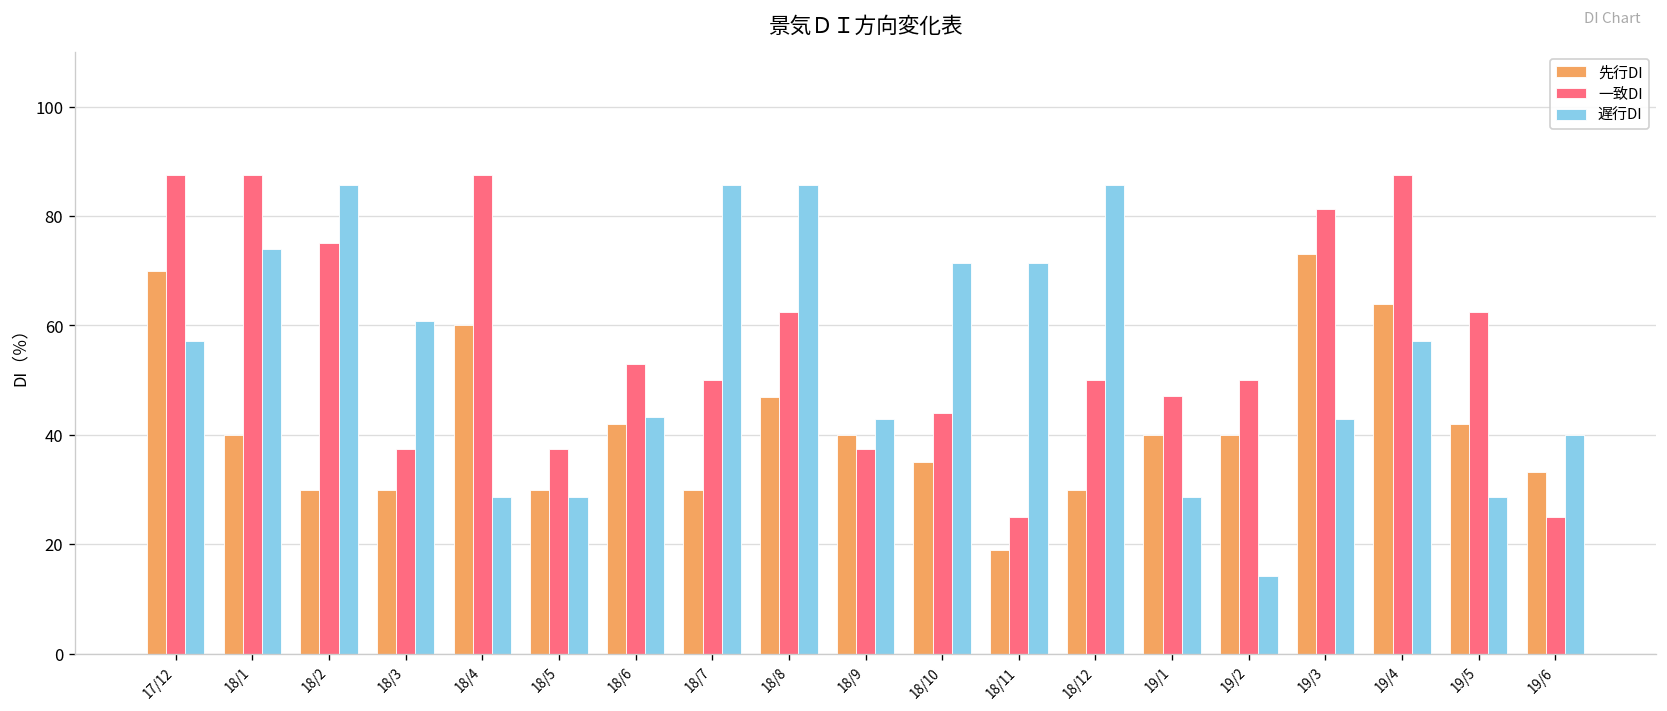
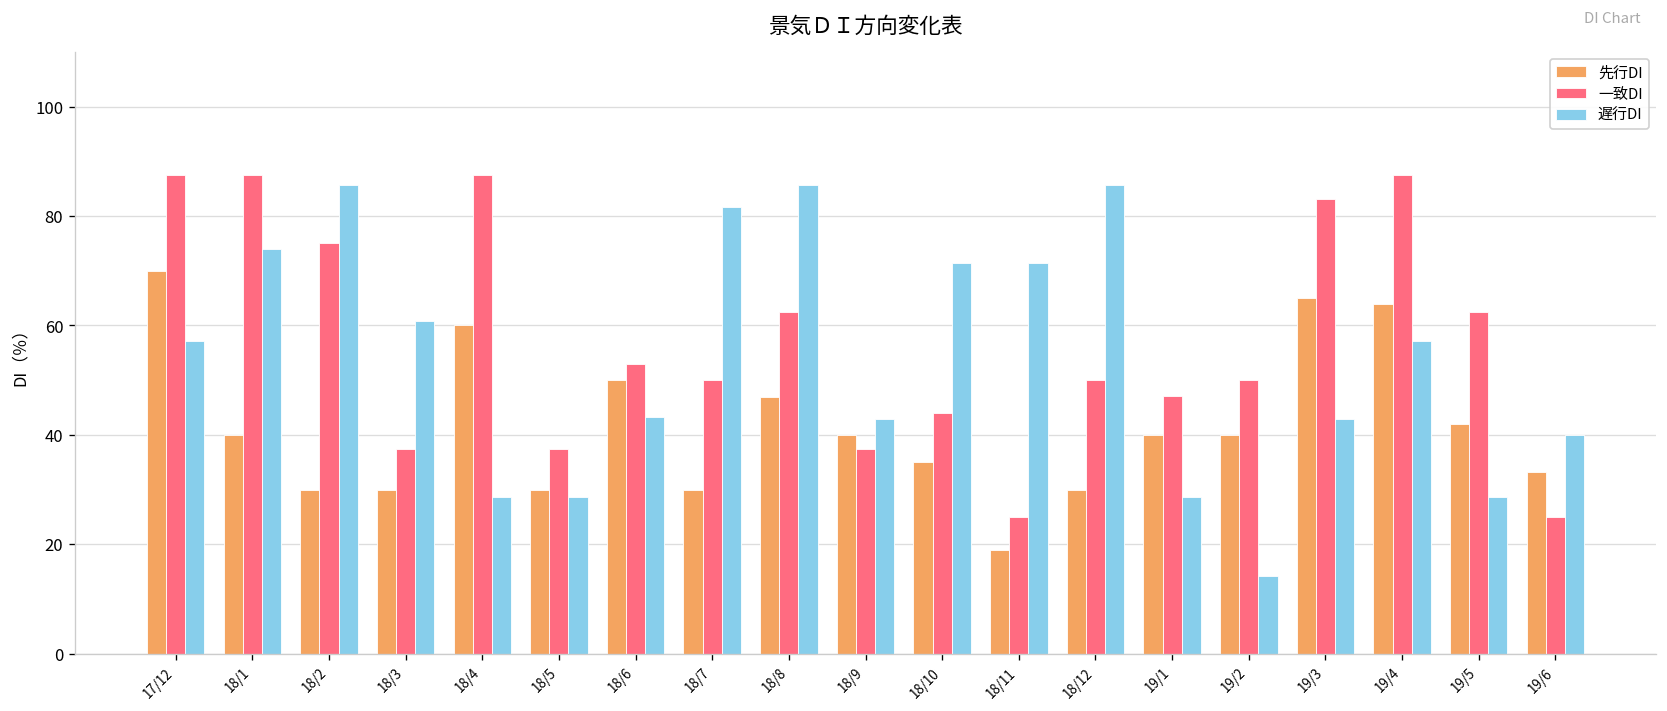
先行DI, 18/6: 42 -> 50
遅行DI, 18/7: 86 -> 82
先行DI, 19/3: 73 -> 65
一致DI, 19/3: 81 -> 83
